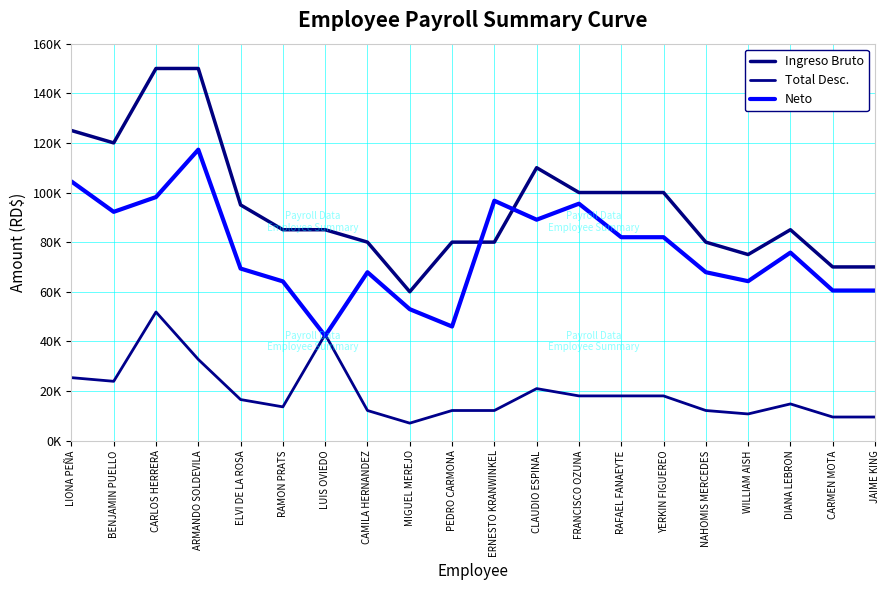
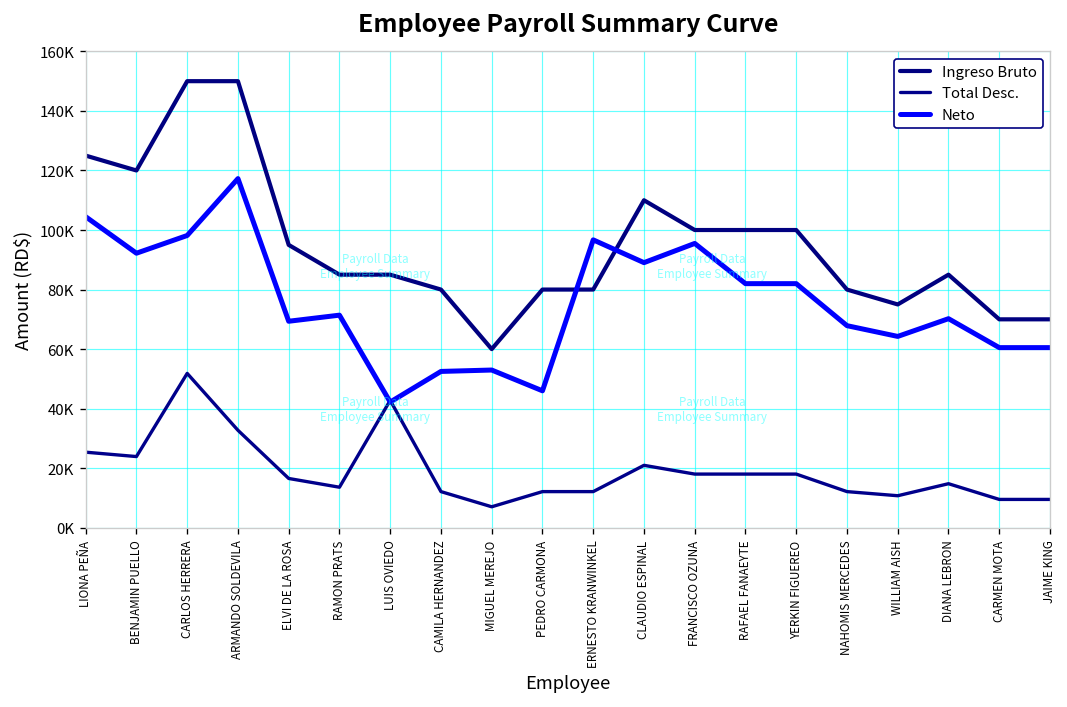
Neto, RAMON PRATS: 64000 -> 71000
Neto, CAMILA HERNANDEZ: 68000 -> 52000
Neto, DIANA LEBRON: 76000 -> 70000
